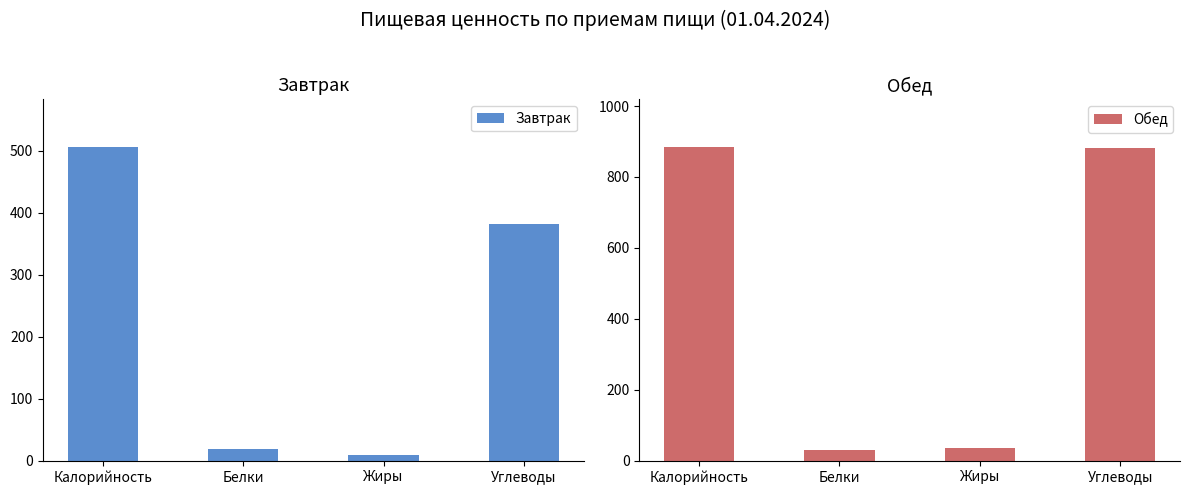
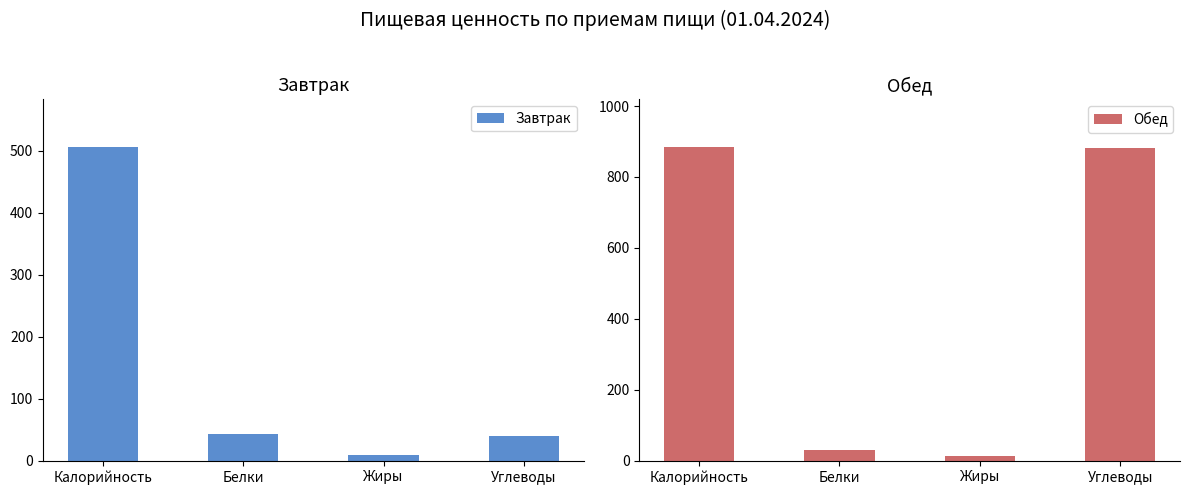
Завтрак, Белки: 20 -> 40
Завтрак, Углеводы: 380 -> 40
Обед, Жиры: 40 -> 10
